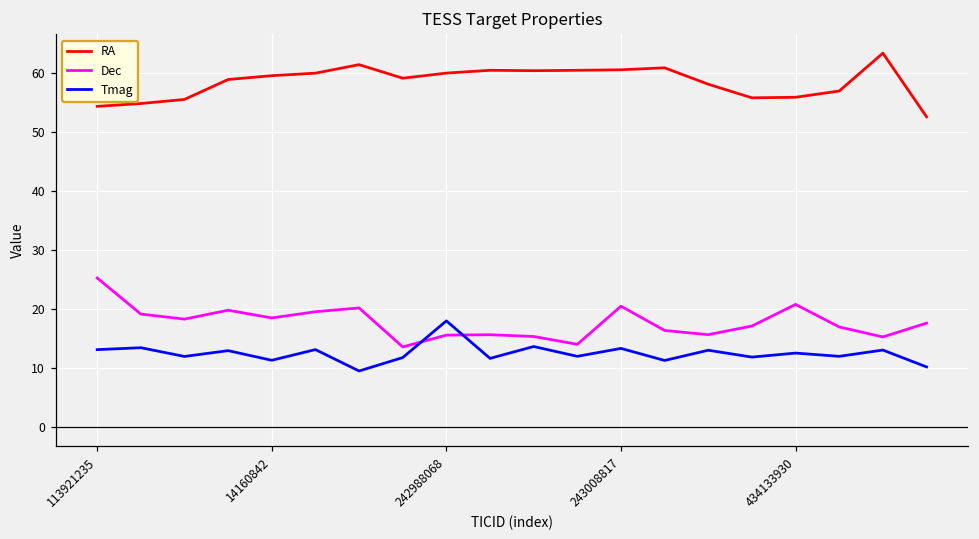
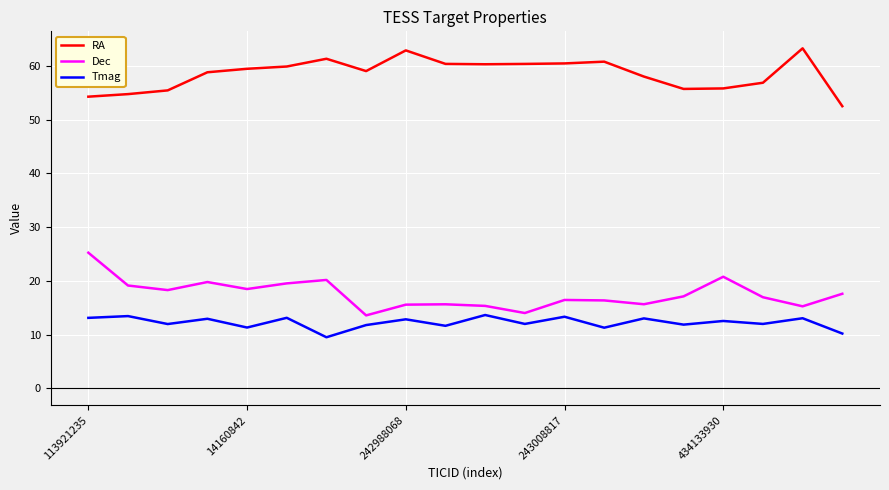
RA, 242988068: 60 -> 63
Tmag, 242988068: 18 -> 13
Dec, 243008817: 20 -> 16
